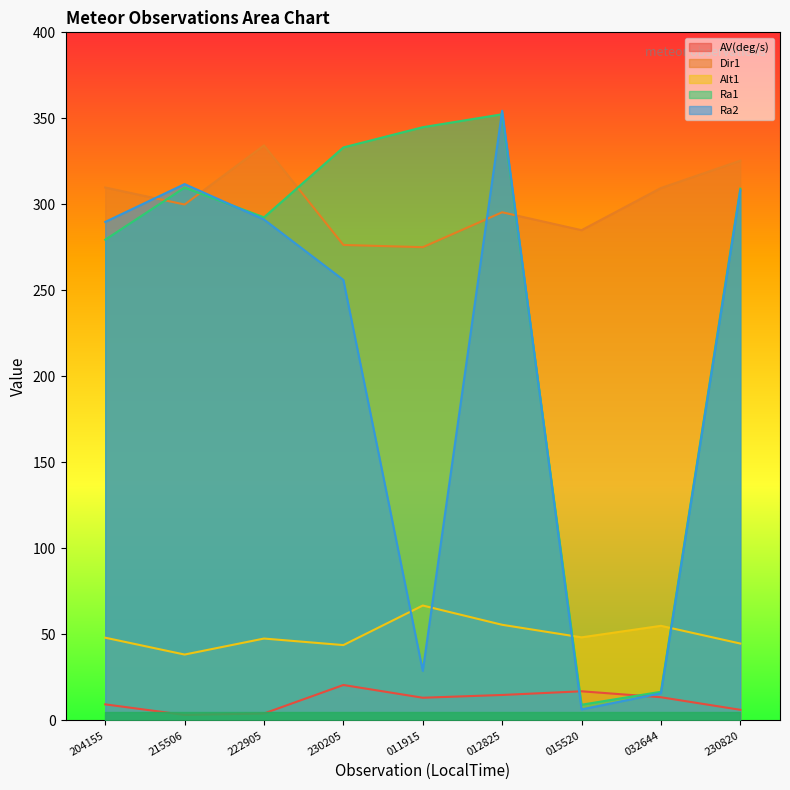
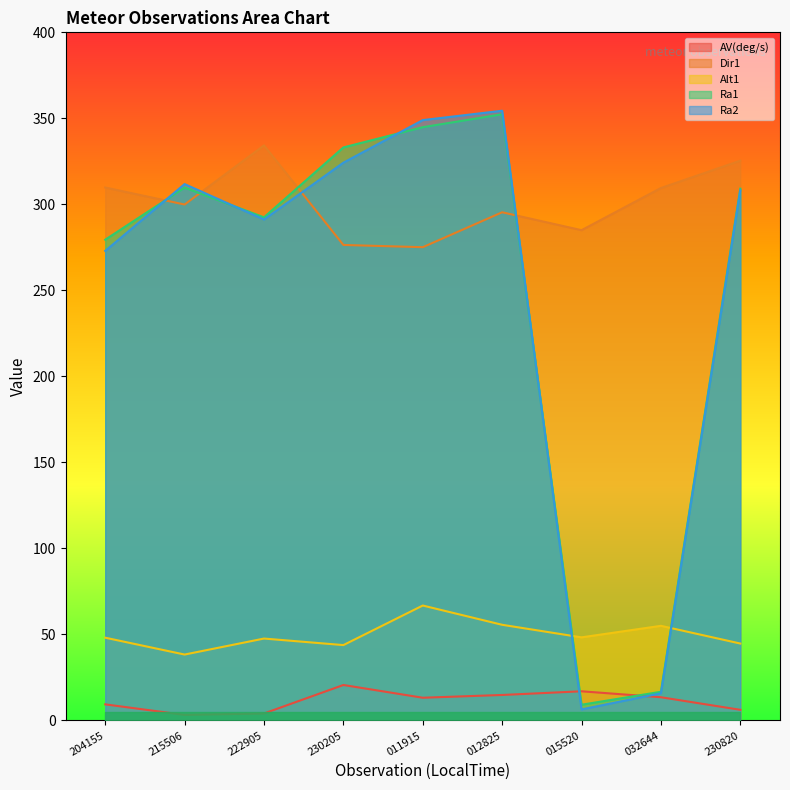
Ra2, 204155: 290 -> 273
Ra2, 230205: 256 -> 324
Ra2, 011915: 29 -> 349
